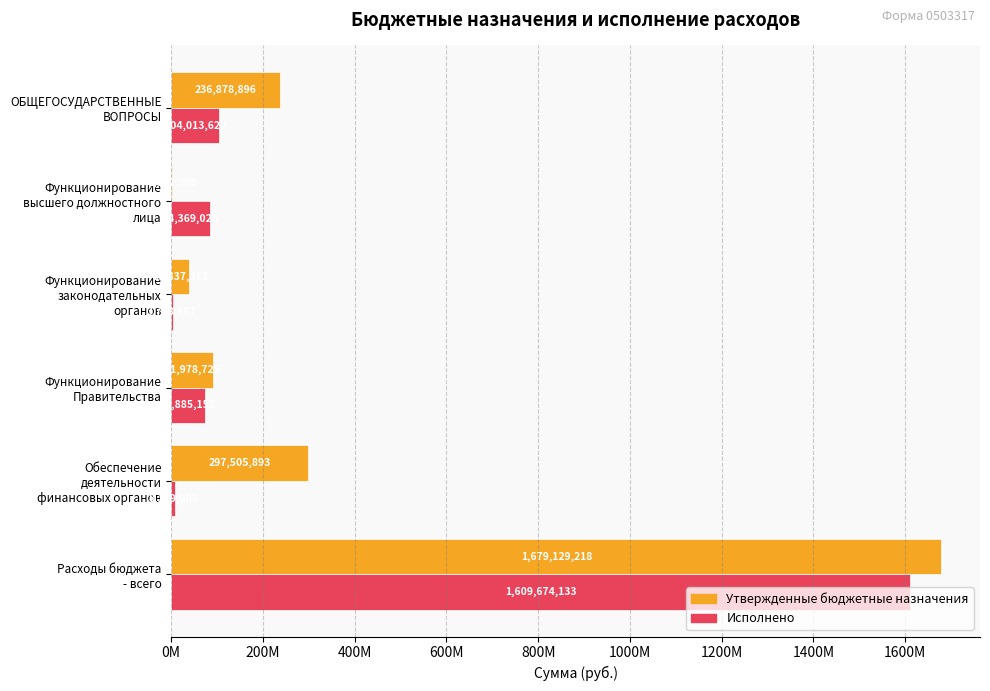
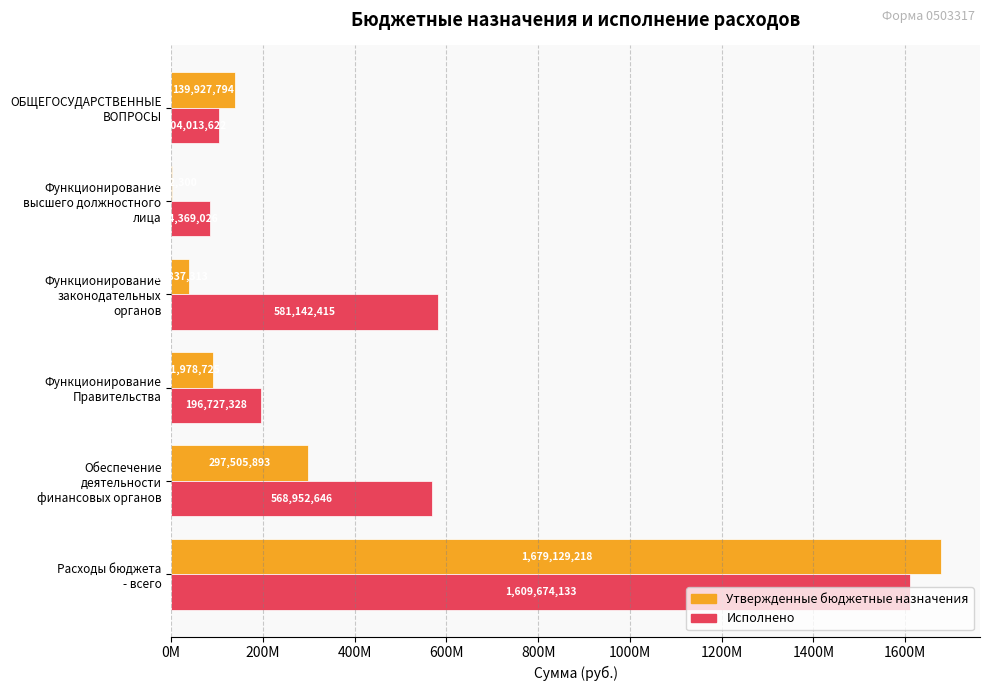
Утвержденные бюджетные назначения, ОБЩЕГОСУДАРСТВЕННЫЕ ВОПРОСЫ: 236,878,896 -> 139,927,794
Исполнено, Функционирование законодательных органов: 0 -> 580000000
Исполнено, Функционирование Правительства: 72,885,152 -> 196,727,328
Исполнено, Обеспечение деятельности финансовых органов: 10000000 -> 570000000
